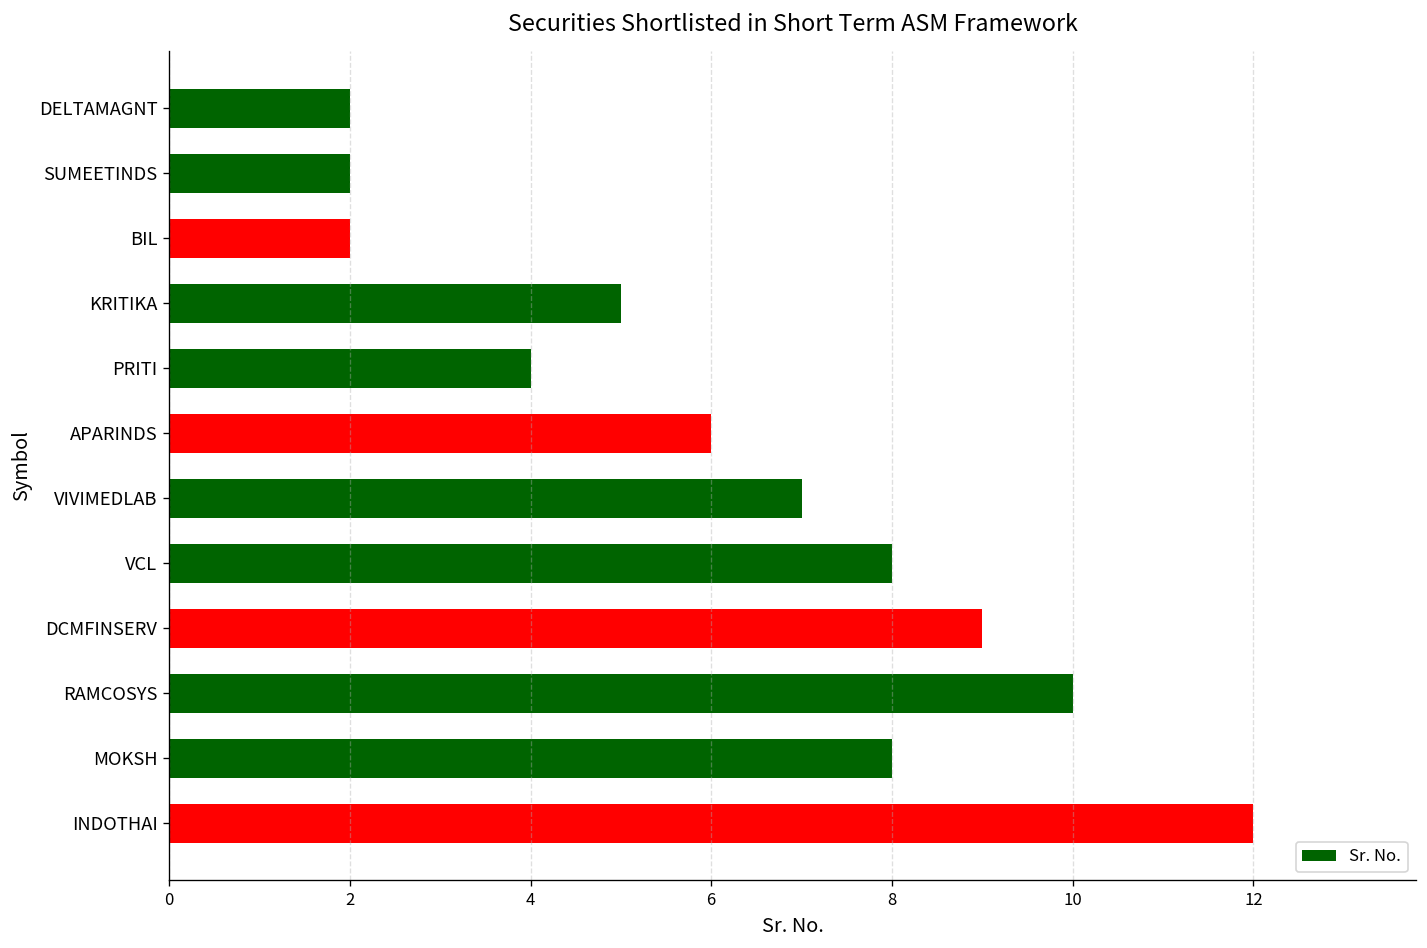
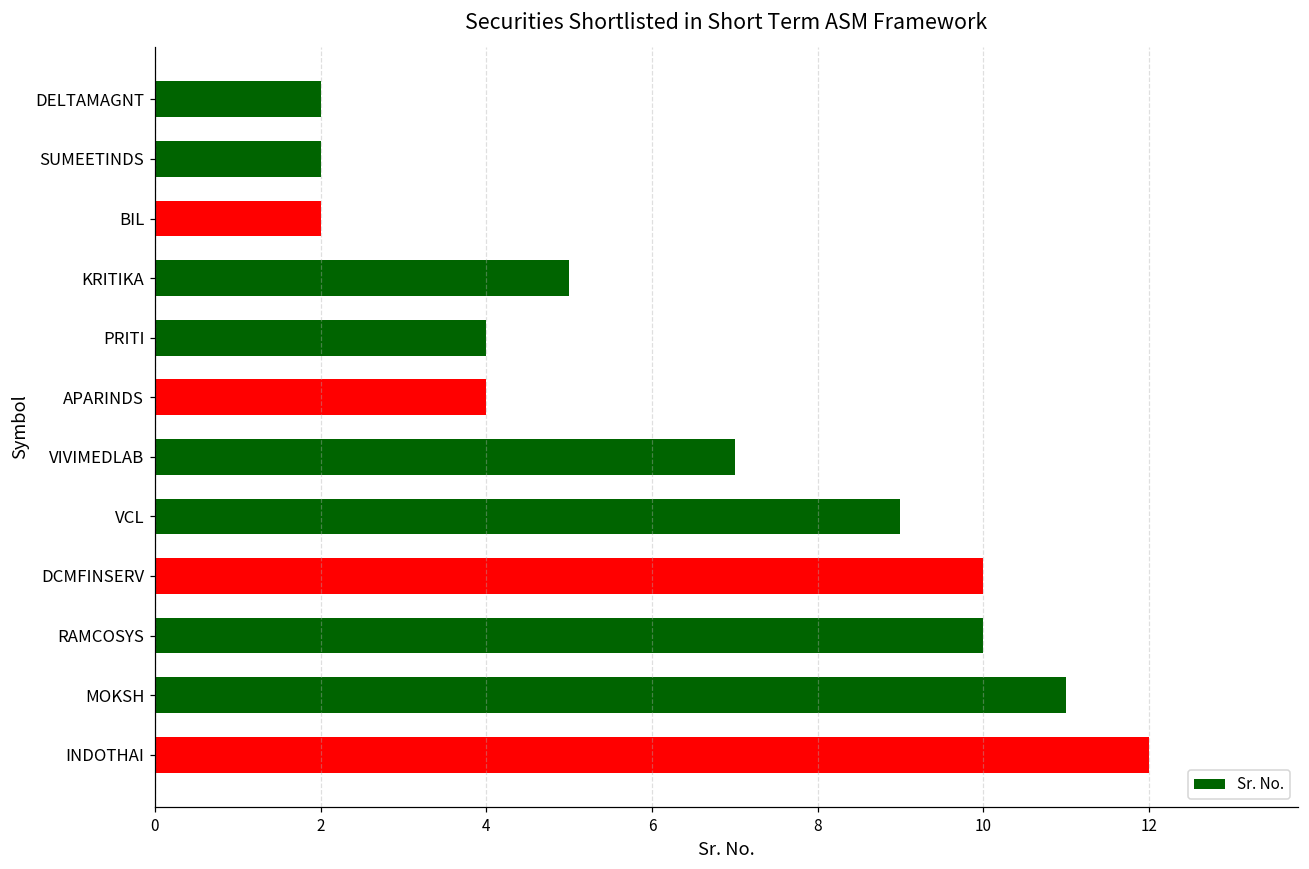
APARINDS: 6 -> 4
VCL: 8 -> 9
DCMFINSERV: 9 -> 10
MOKSH: 8 -> 11
